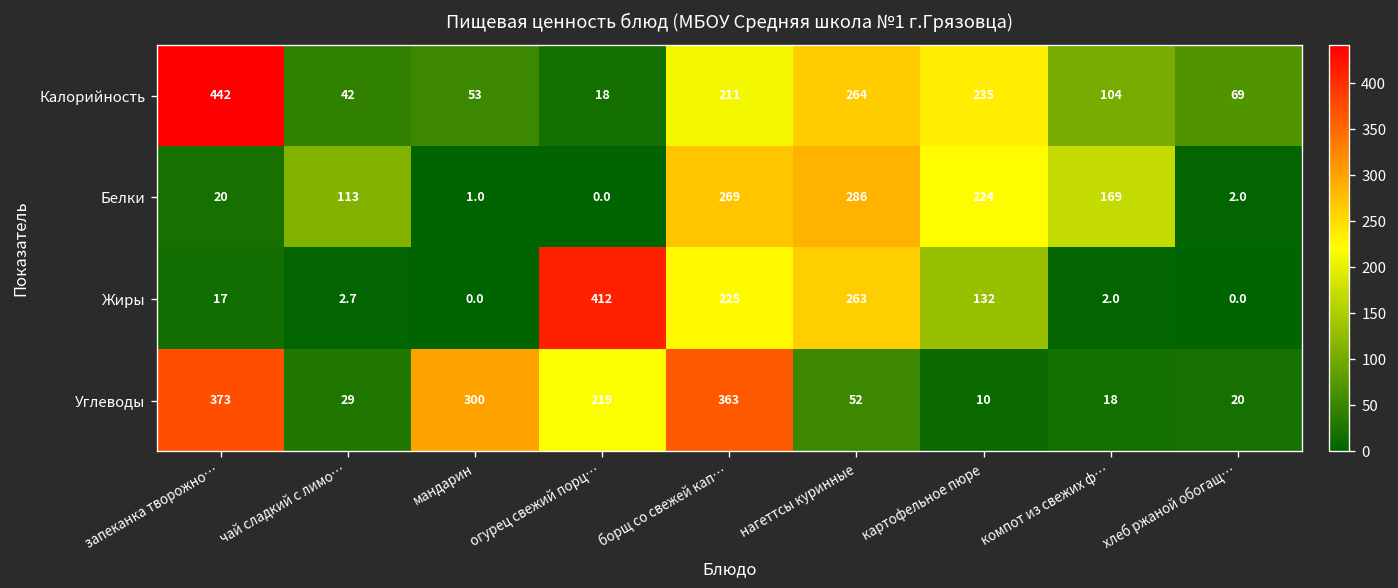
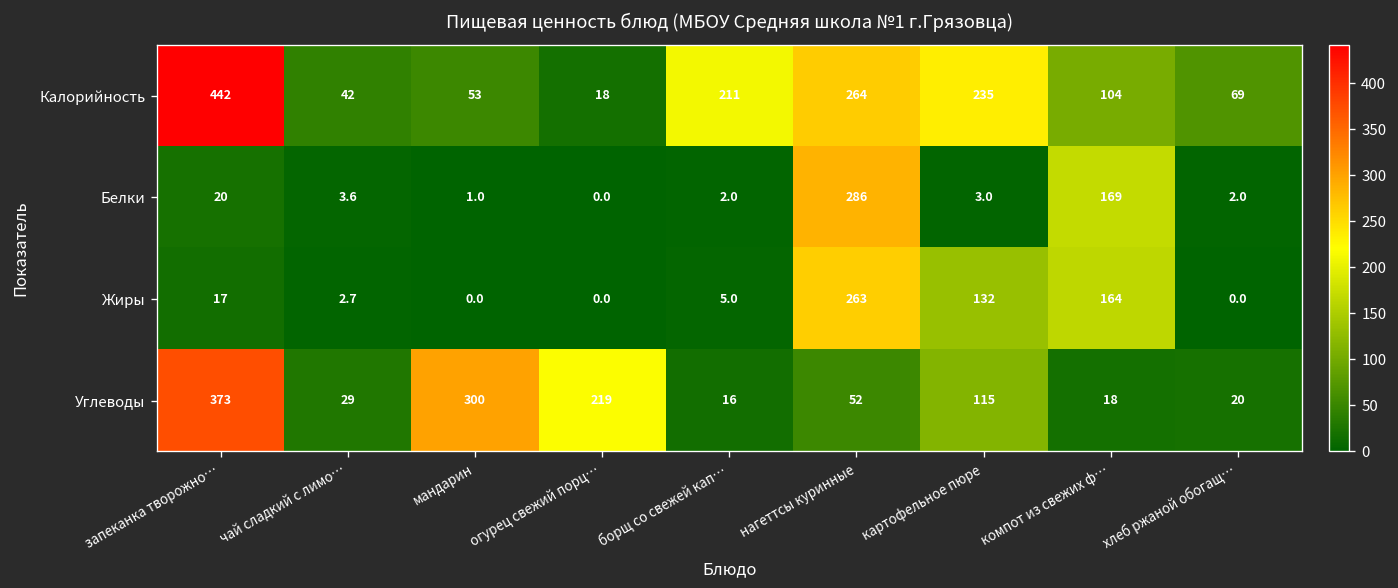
Белки, чай сладкий с лимо…: 113 -> 3.6
Белки, борщ со свежей кап…: 269 -> 2.0
Белки, картофельное пюре: 224 -> 3.0
Жиры, огурец свежий порц…: 412 -> 0.0
Жиры, борщ со свежей кап…: 225 -> 5.0
Жиры, компот из свежих ф…: 2.0 -> 164
Углеводы, борщ со свежей кап…: 363 -> 16
Углеводы, картофельное пюре: 10 -> 115
